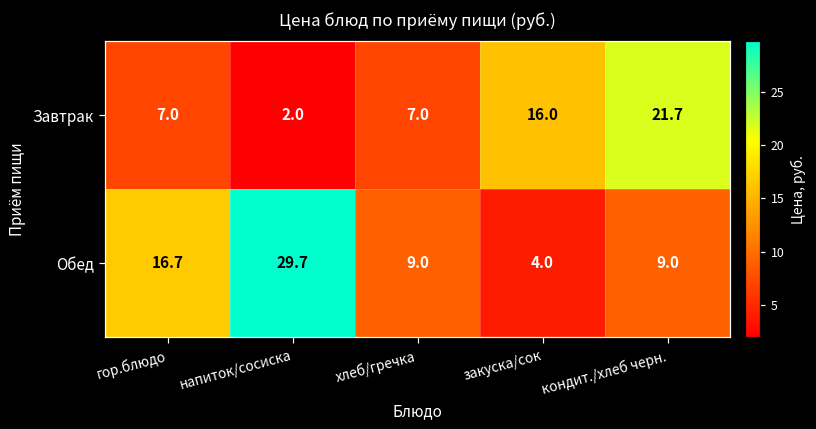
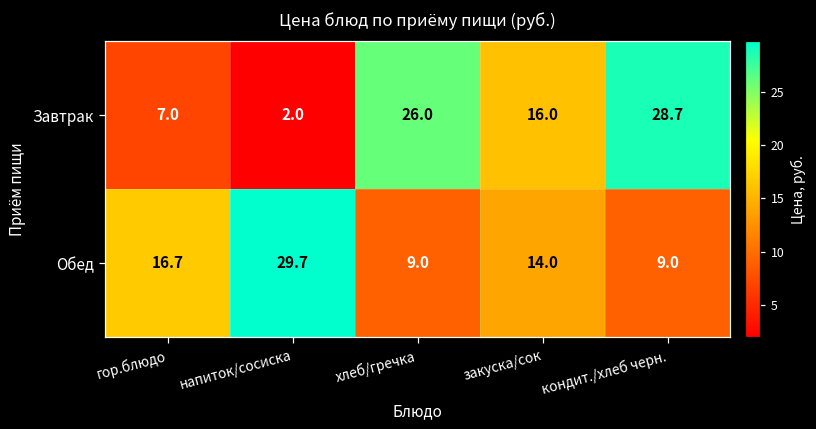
Завтрак, хлеб/гречка: 7.0 -> 26.0
Завтрак, кондит./хлеб черн.: 21.7 -> 28.7
Обед, закуска/сок: 4.0 -> 14.0
